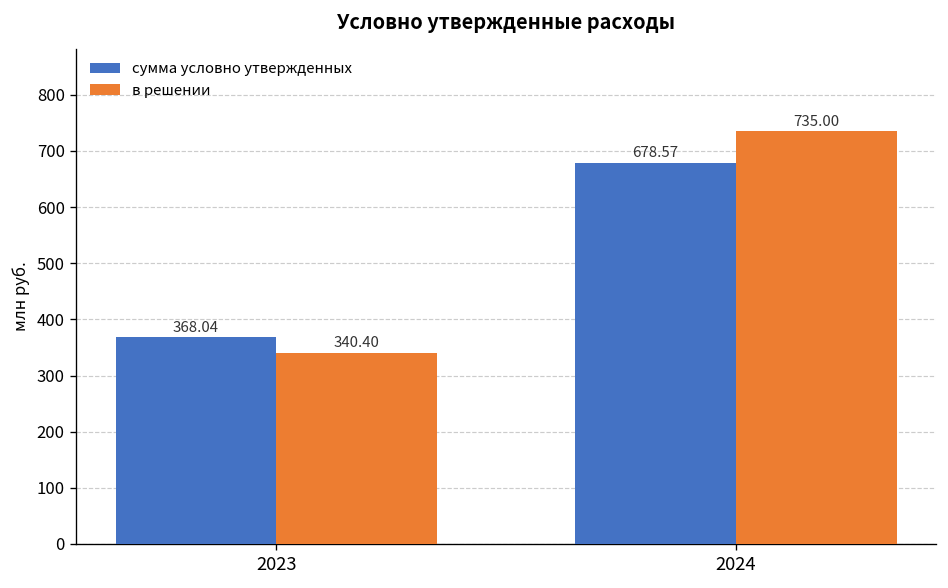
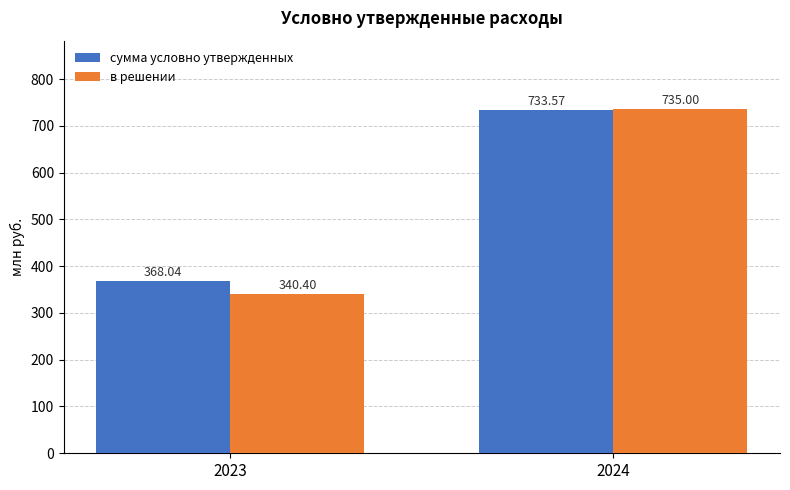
сумма условно утвержденных, 2024: 678.57 -> 733.57
